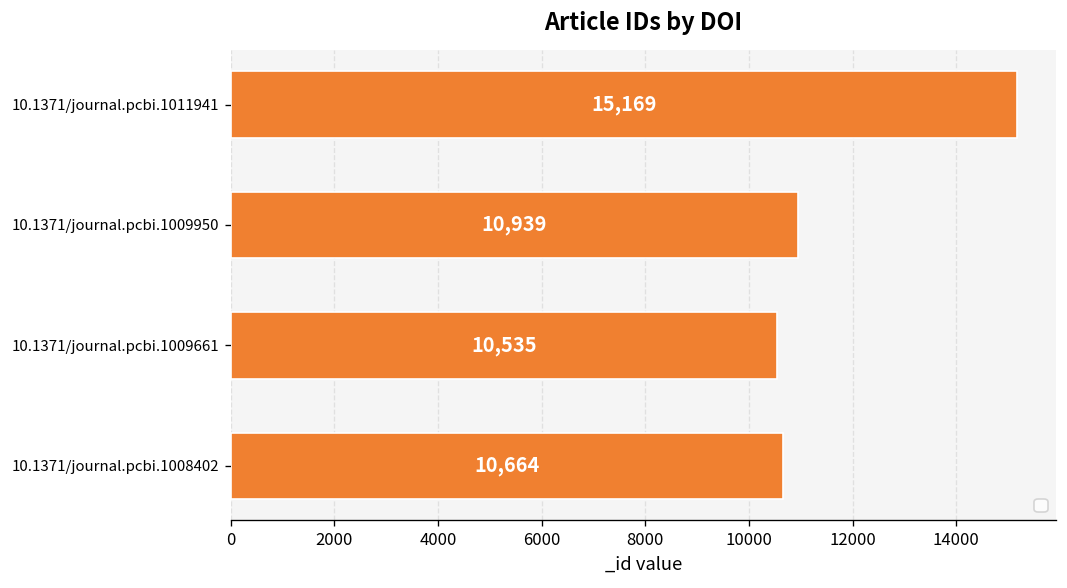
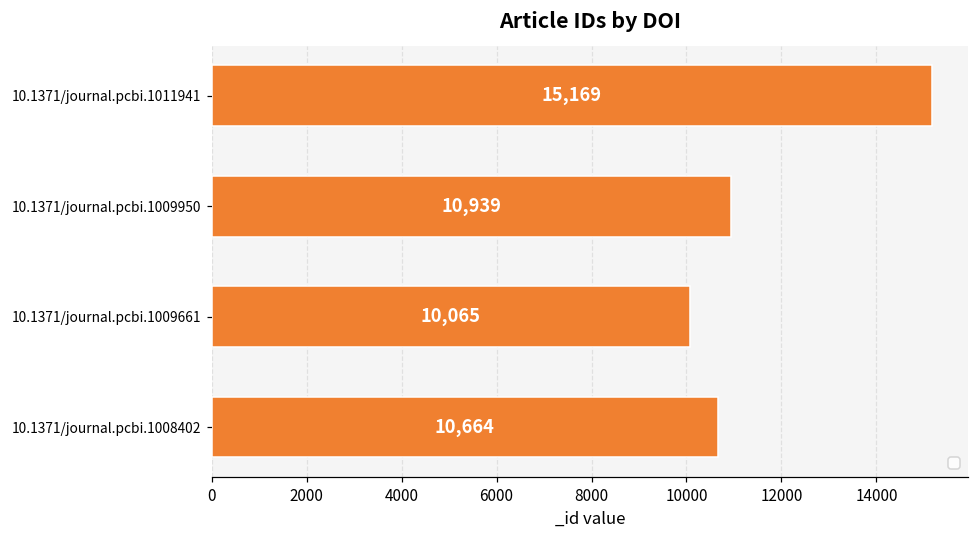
10.1371/journal.pcbi.1009661: 10,535 -> 10,065
